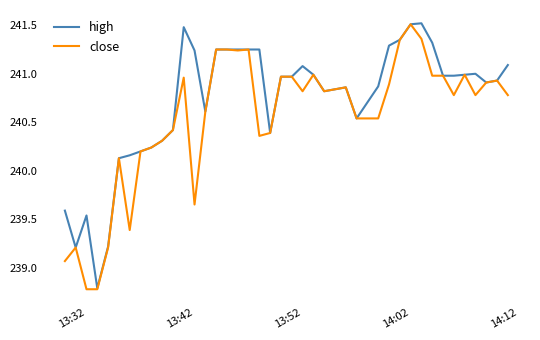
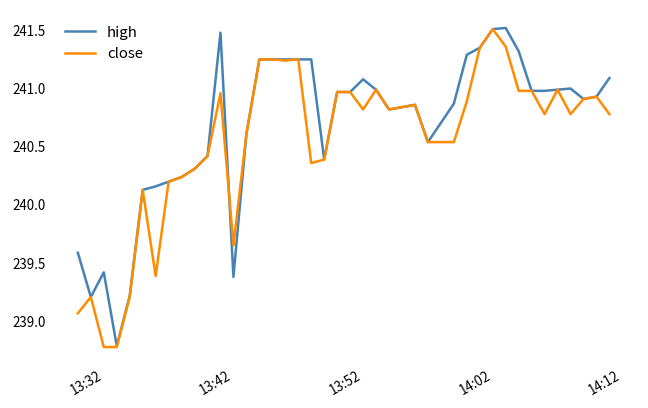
high, 13:32: 239.5 -> 239.4
high, 13:42: 241.2 -> 239.4
